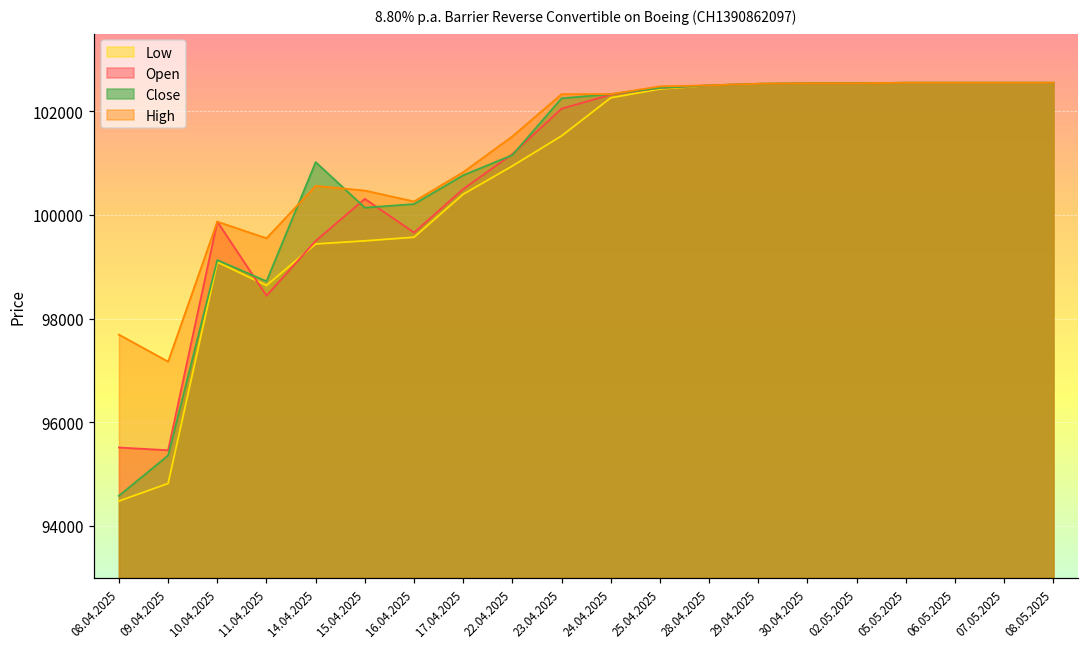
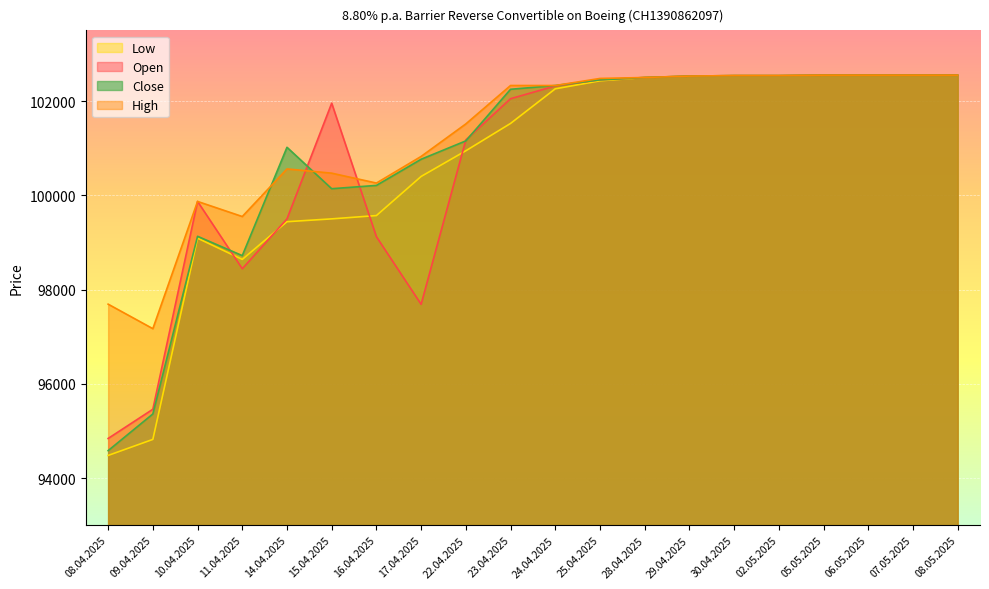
Open, 08.04.2025: 95500 -> 94800
Open, 15.04.2025: 100300 -> 102000
Open, 16.04.2025: 99700 -> 99100
Open, 17.04.2025: 100500 -> 97700
